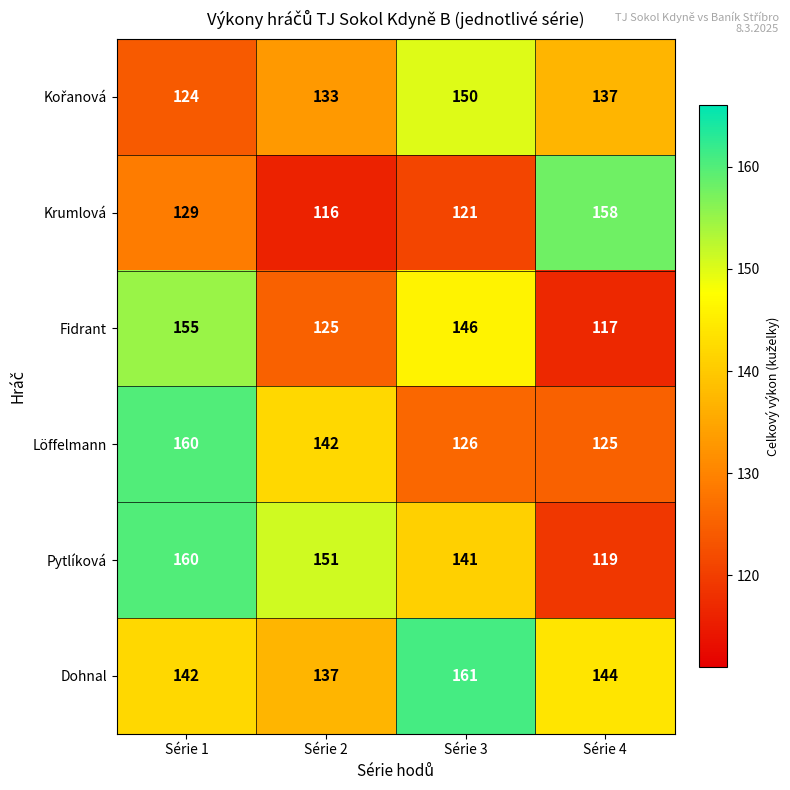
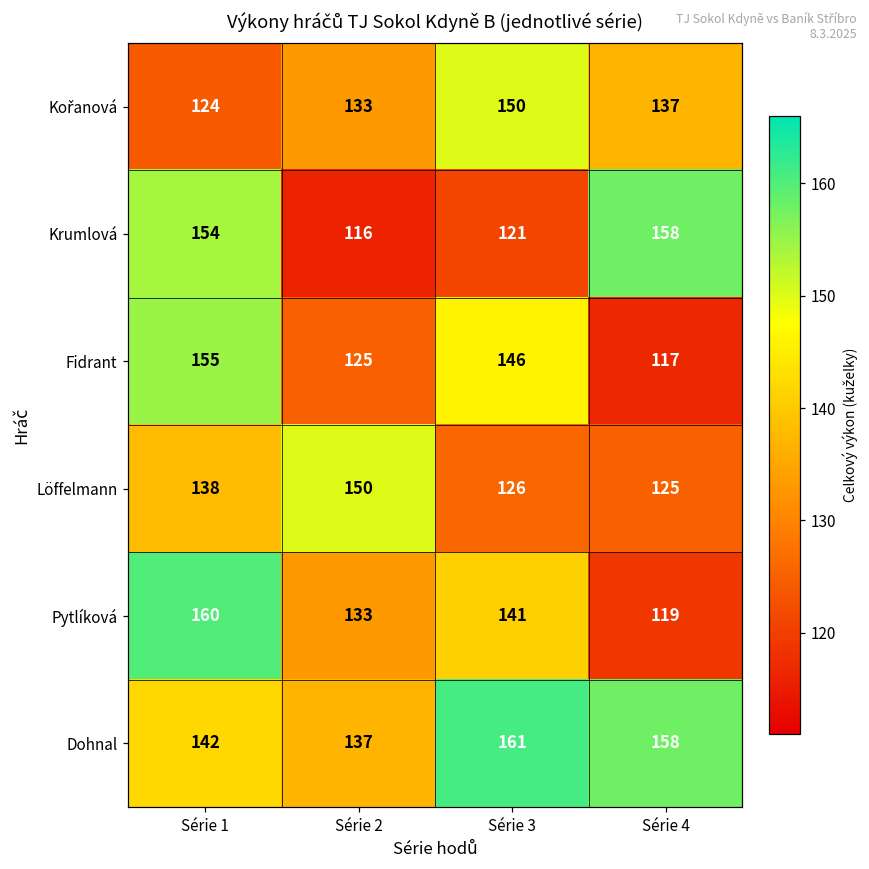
Krumlová, Série 1: 129 -> 154
Löffelmann, Série 1: 160 -> 138
Löffelmann, Série 2: 142 -> 150
Pytlíková, Série 2: 151 -> 133
Dohnal, Série 4: 144 -> 158
